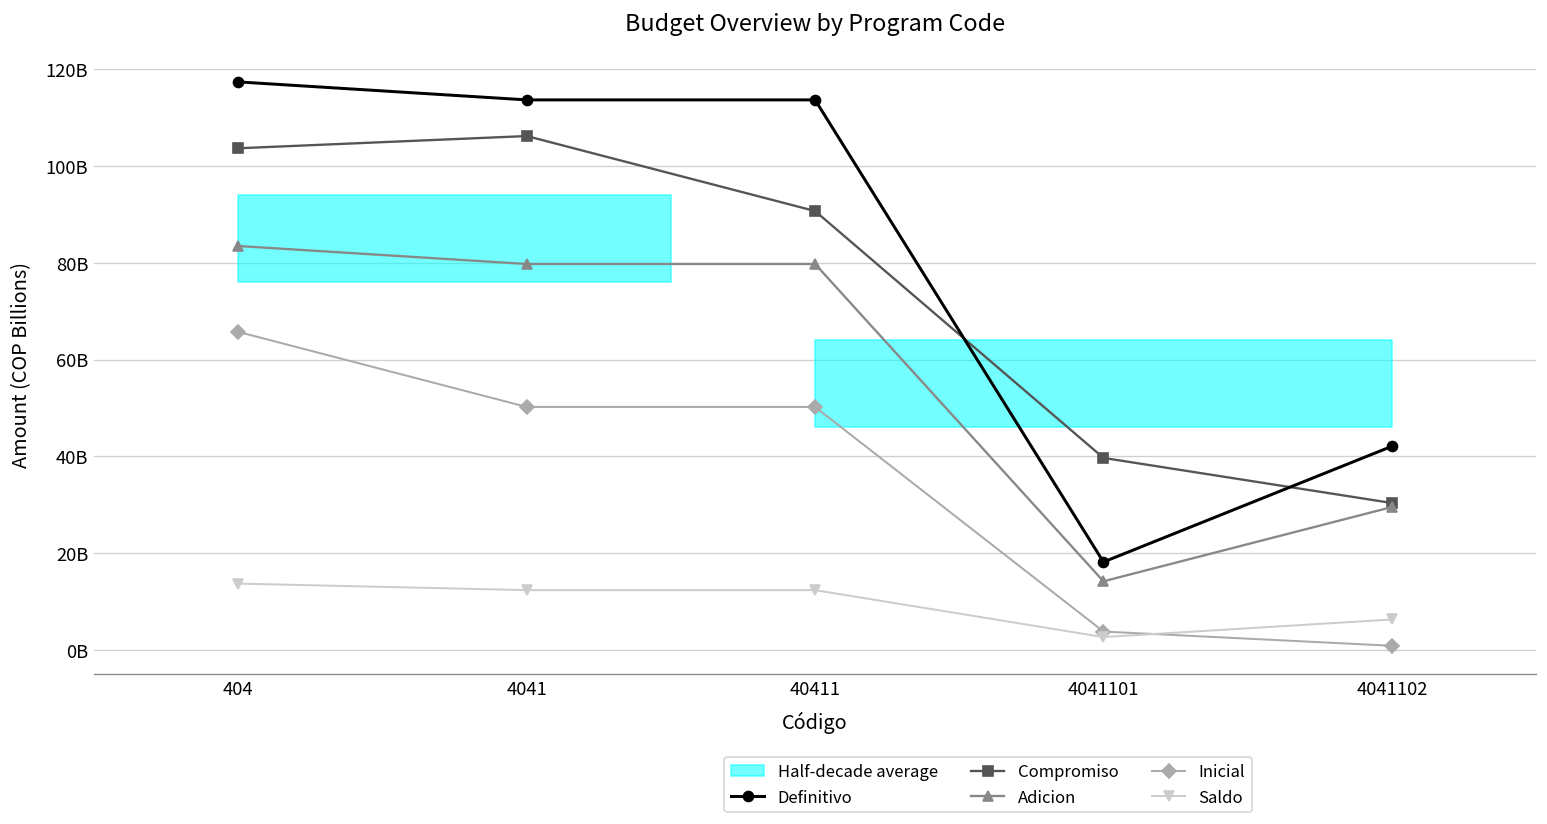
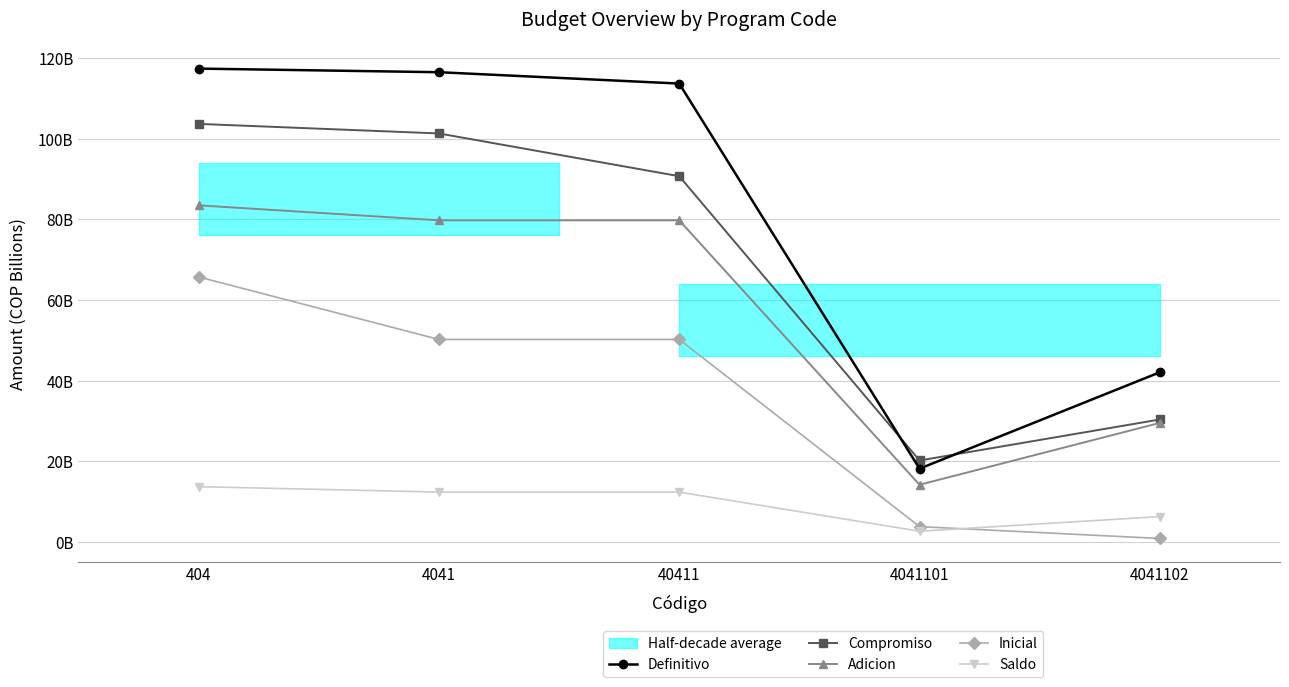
Definitivo, 4041: 114000000000 -> 116000000000
Compromiso, 4041: 106000000000 -> 101000000000
Compromiso, 4041101: 40000000000 -> 20000000000
